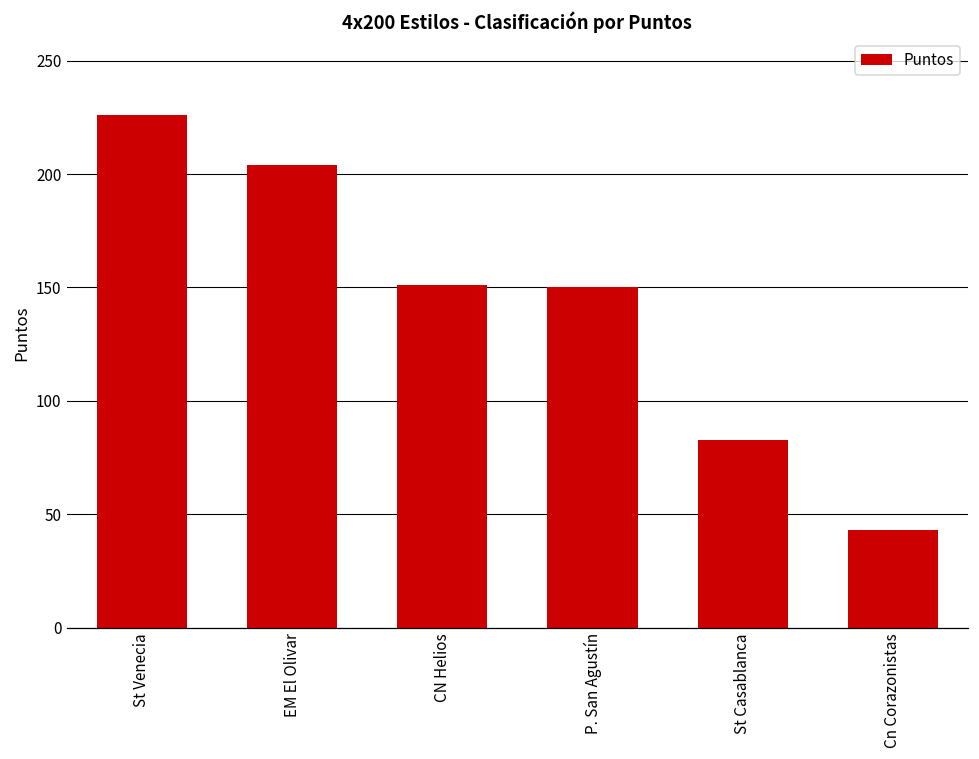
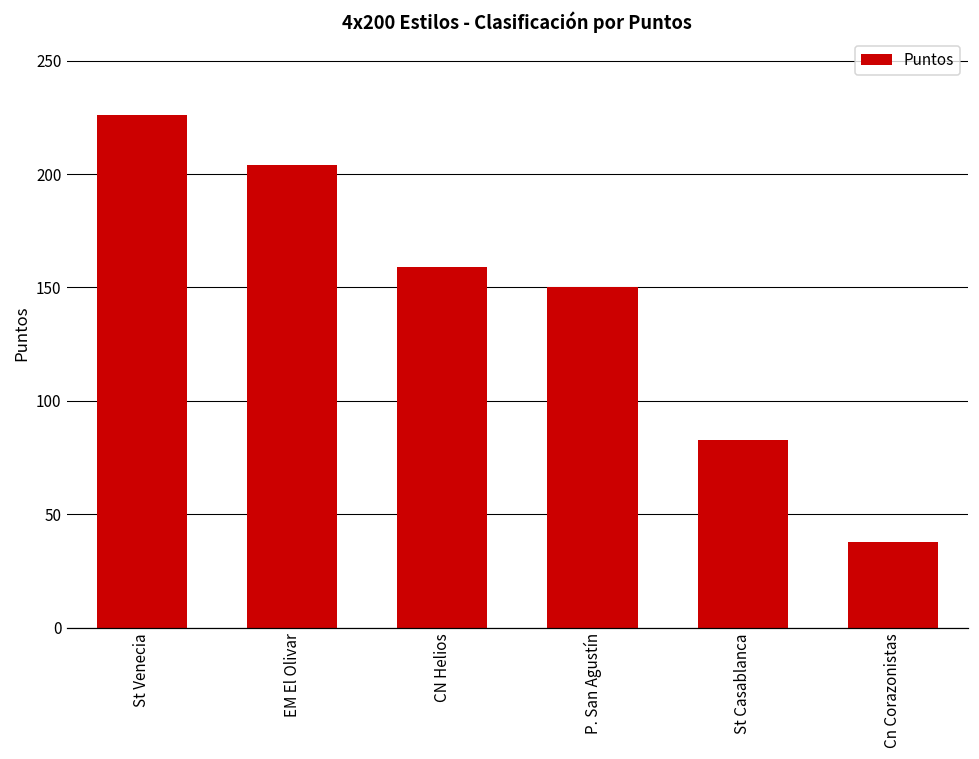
CN Helios: 151 -> 159
Cn Corazonistas: 43 -> 38
